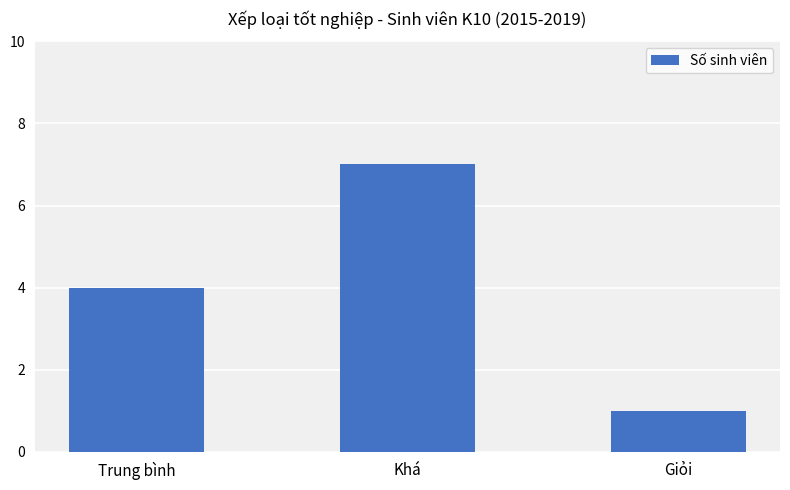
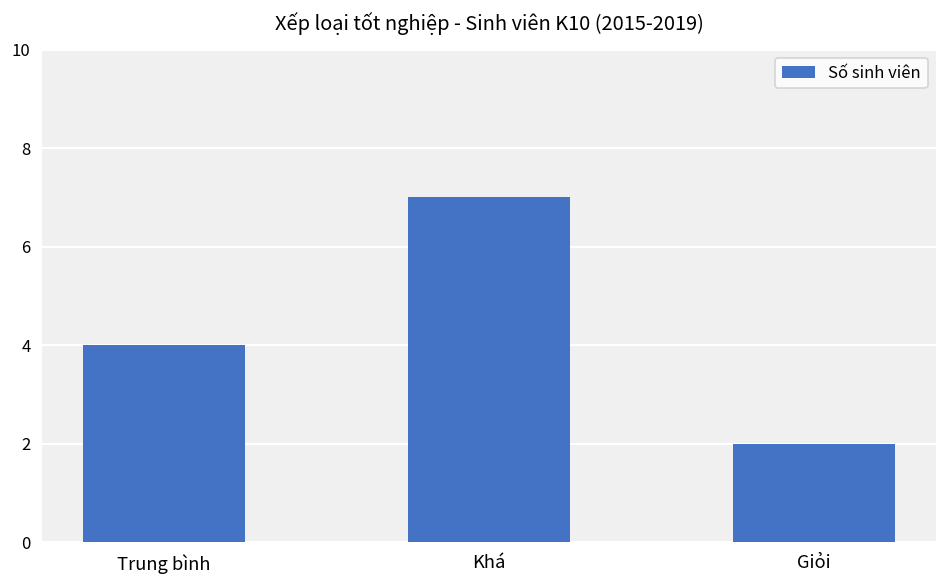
Giỏi: 1 -> 2
